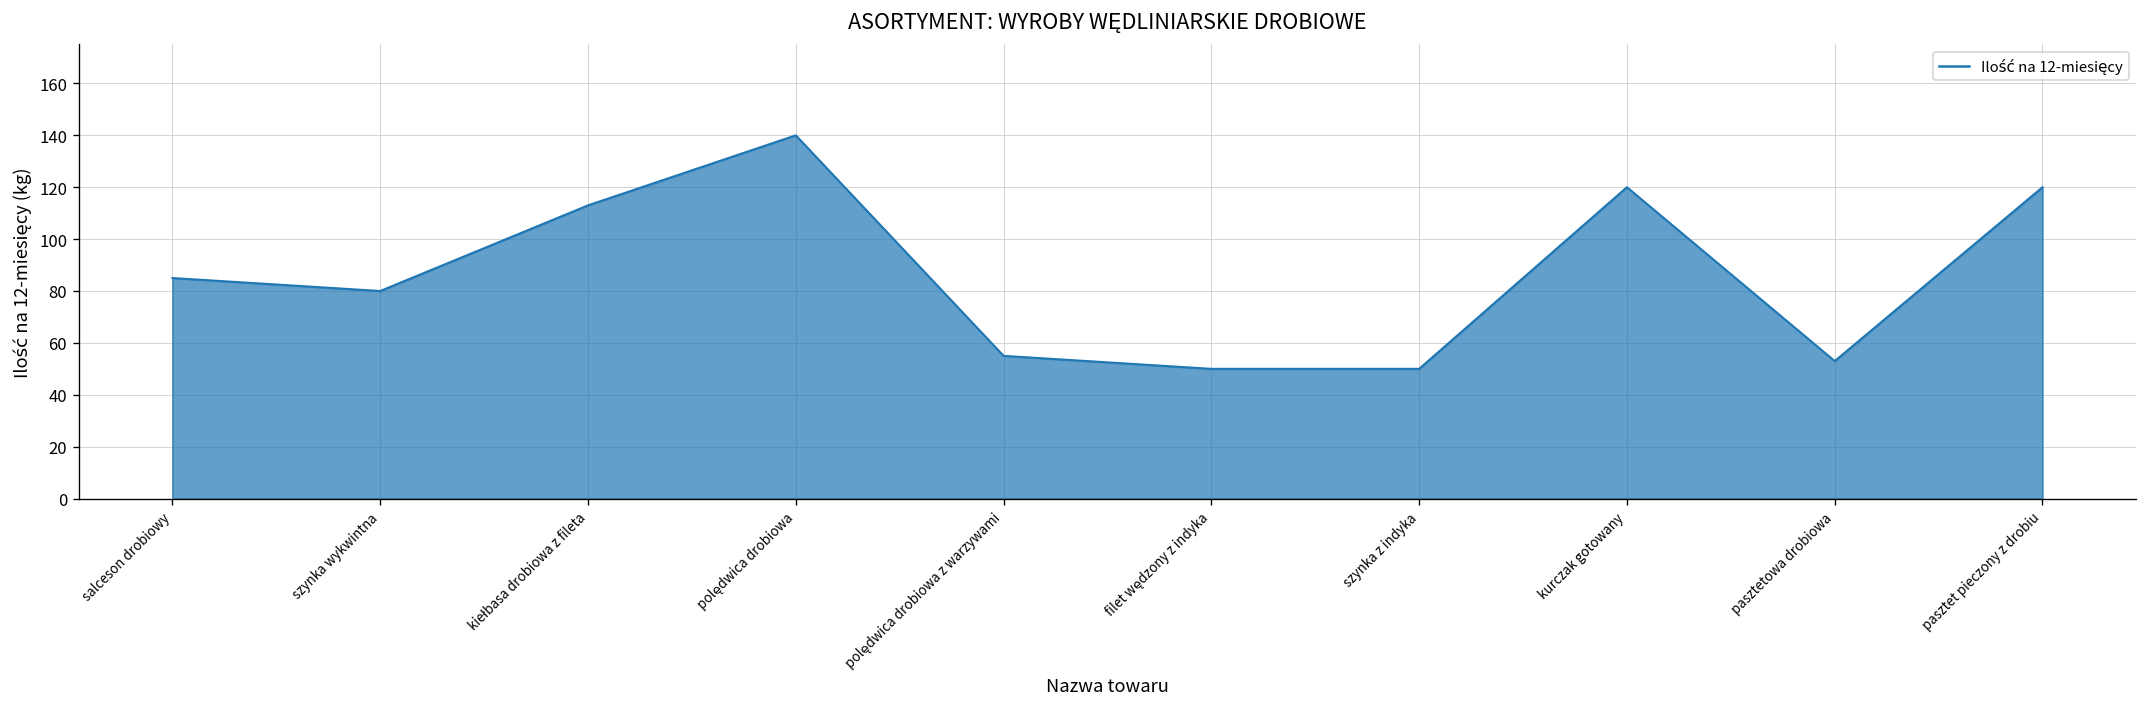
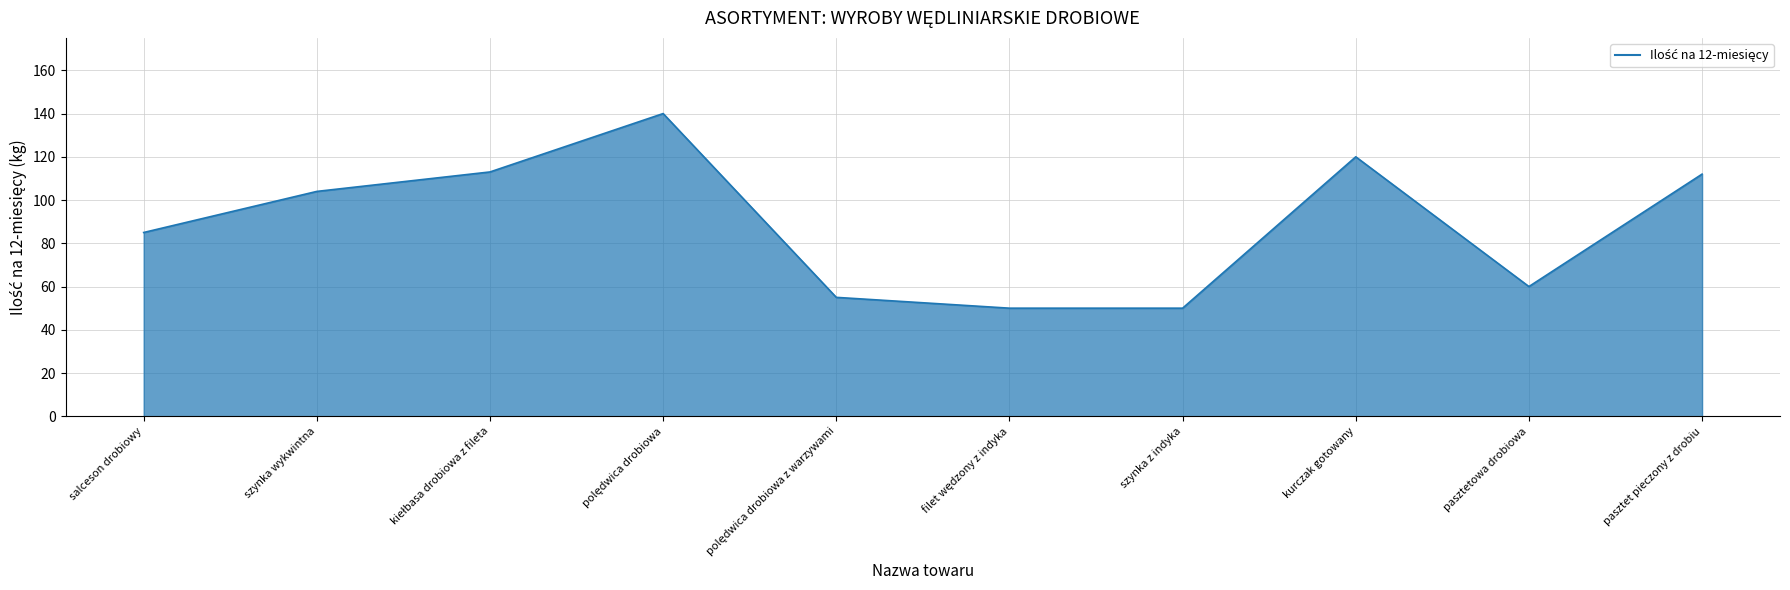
szynka wykwintna: 80 -> 104
pasztetowa drobiowa: 53 -> 60
pasztet pieczony z drobiu: 120 -> 112
